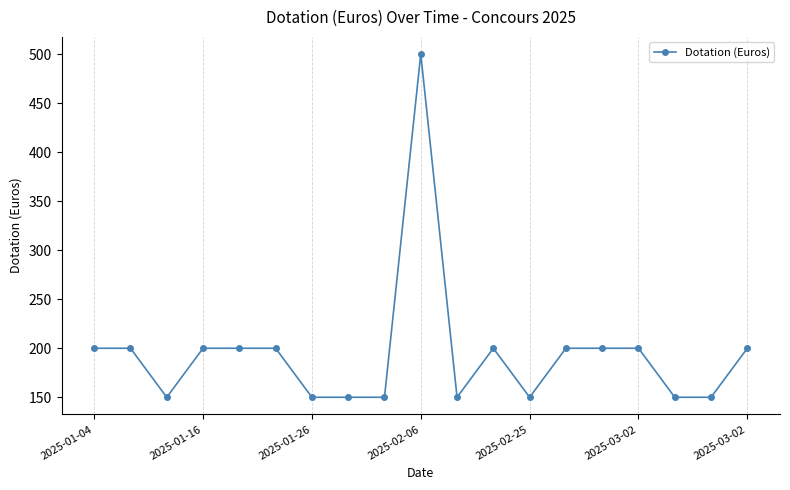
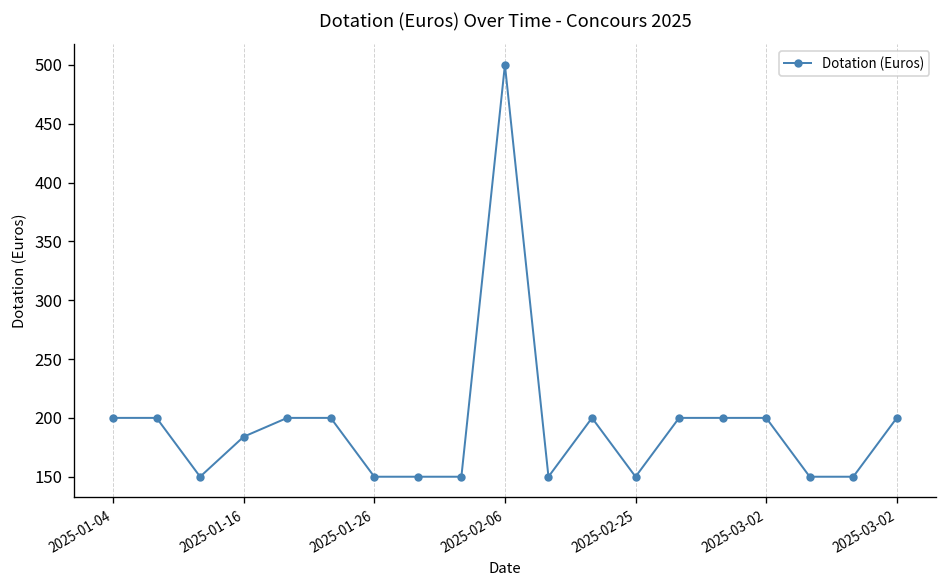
2025-01-16: 200 -> 180
